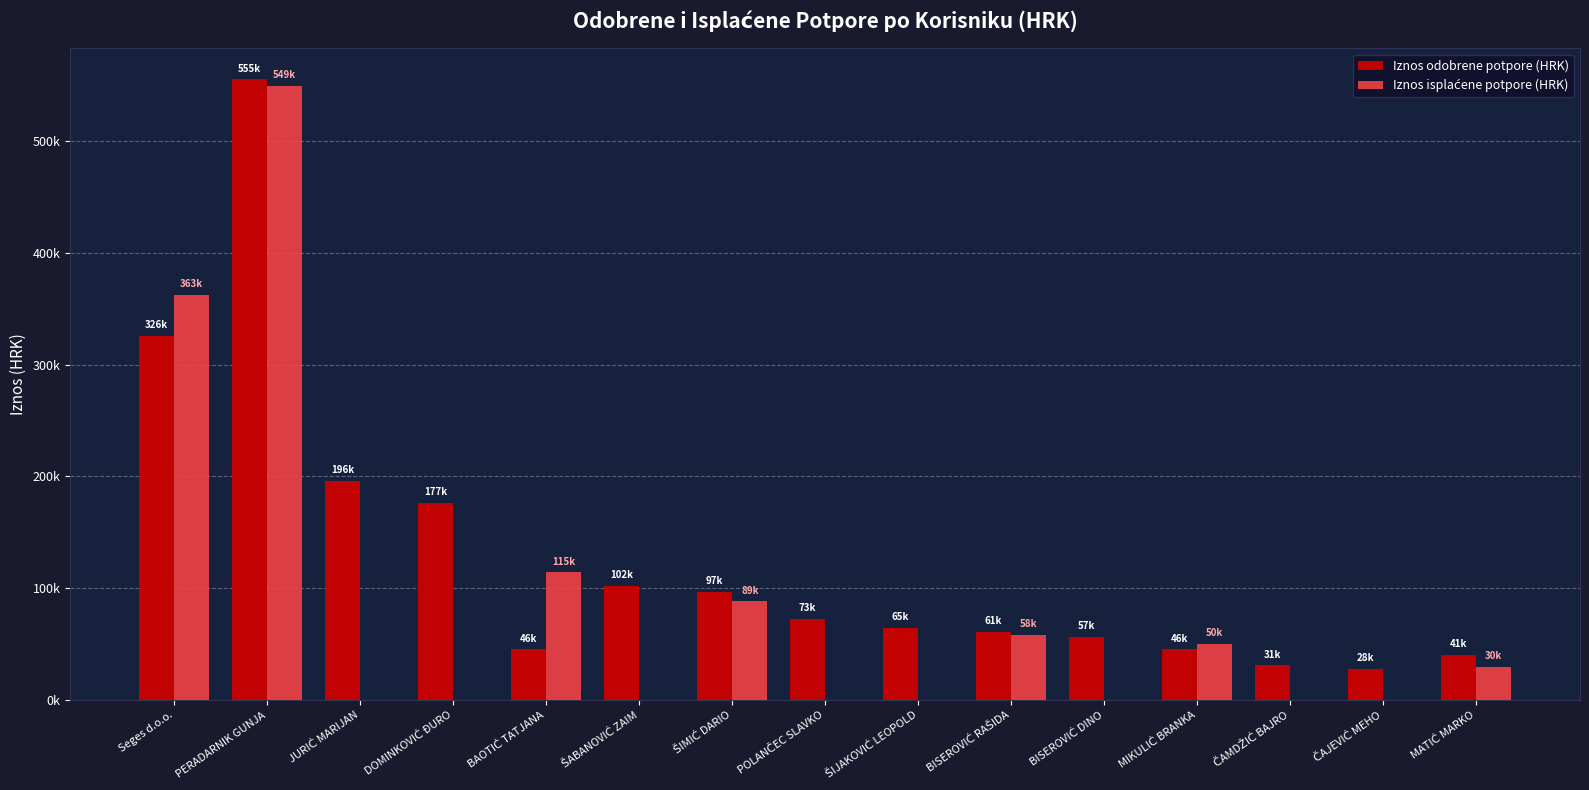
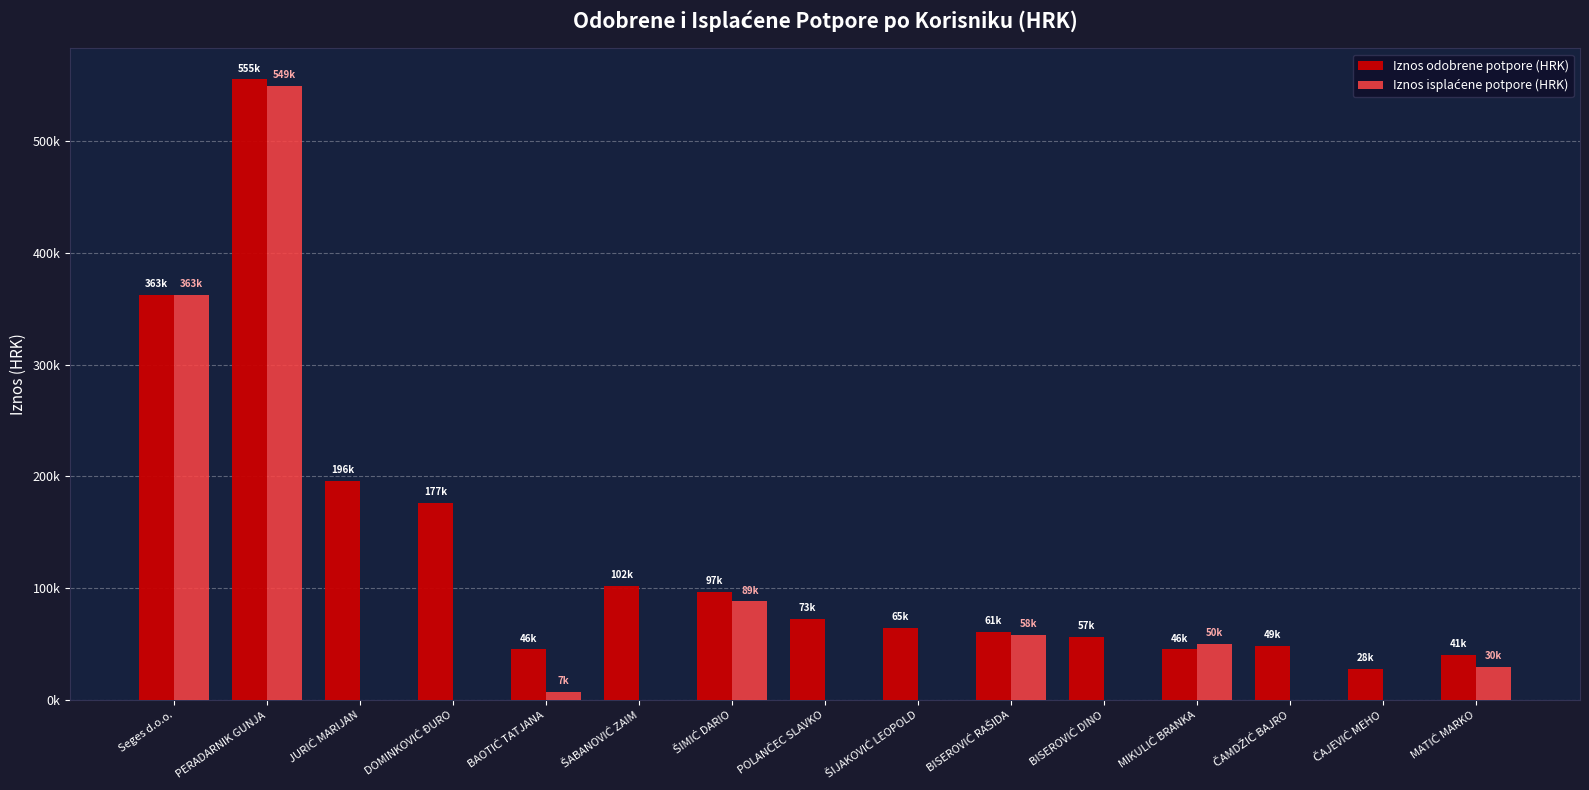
Iznos odobrene potpore (HRK), Seges d.o.o.: 326k -> 363k
Iznos isplaćene potpore (HRK), BAOTIĆ TATJANA: 115k -> 7k
Iznos odobrene potpore (HRK), ČAMDŽIĆ BAJRO: 31k -> 49k
